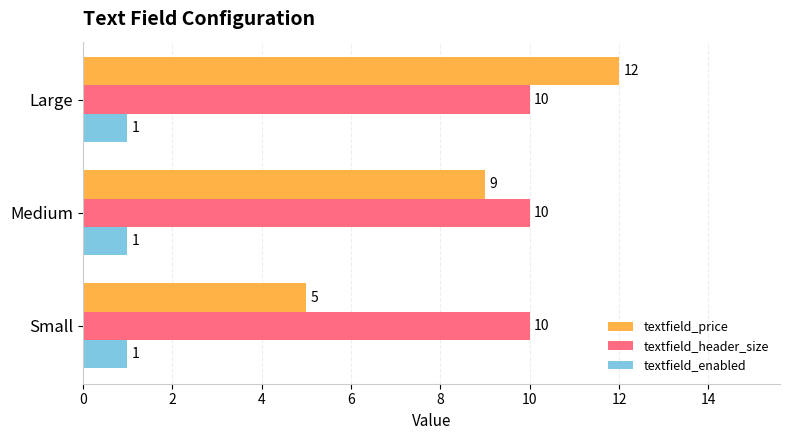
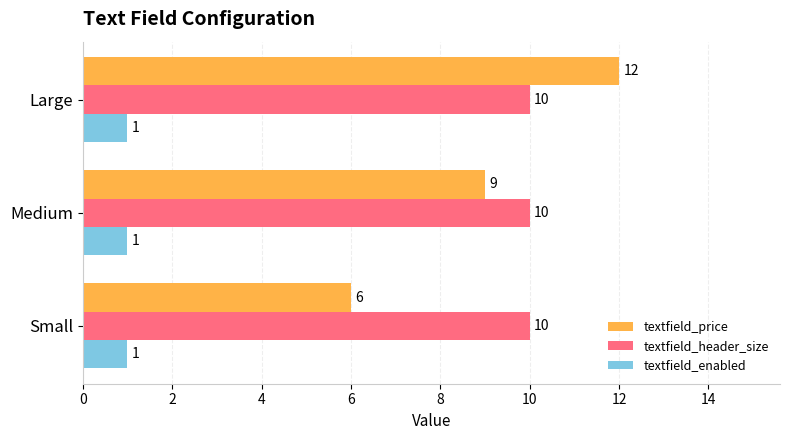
textfield_price, Small: 5 -> 6
